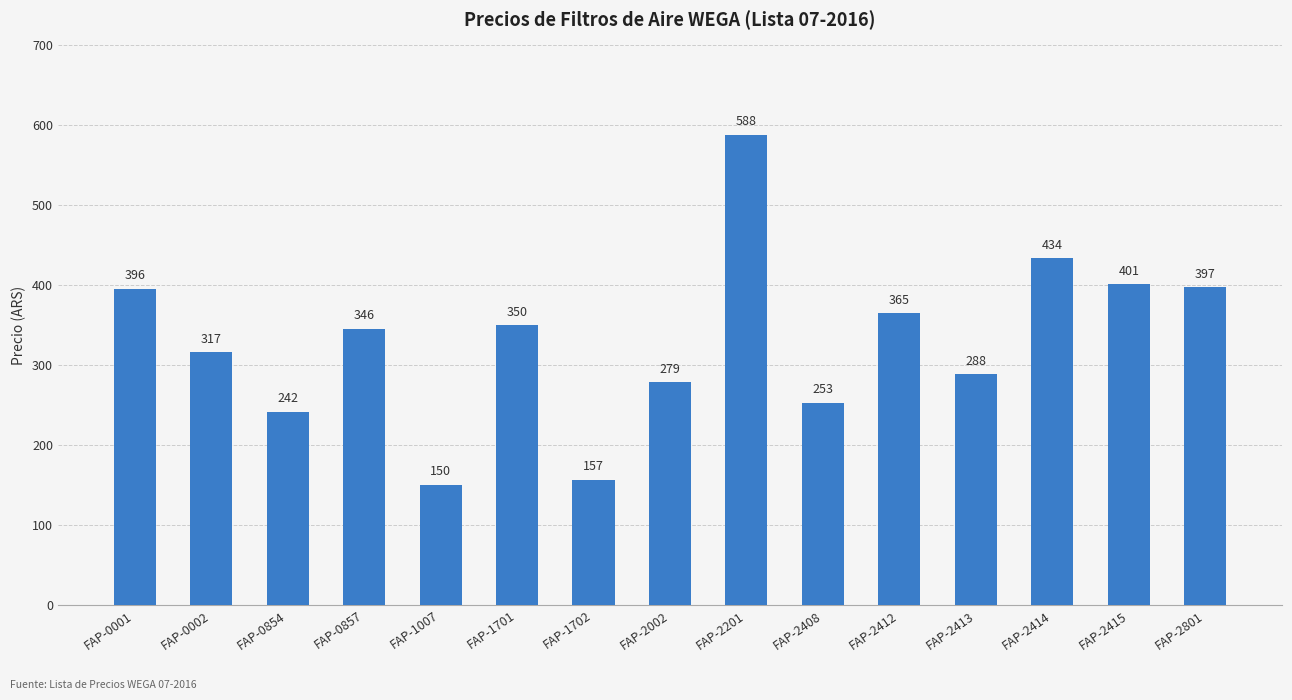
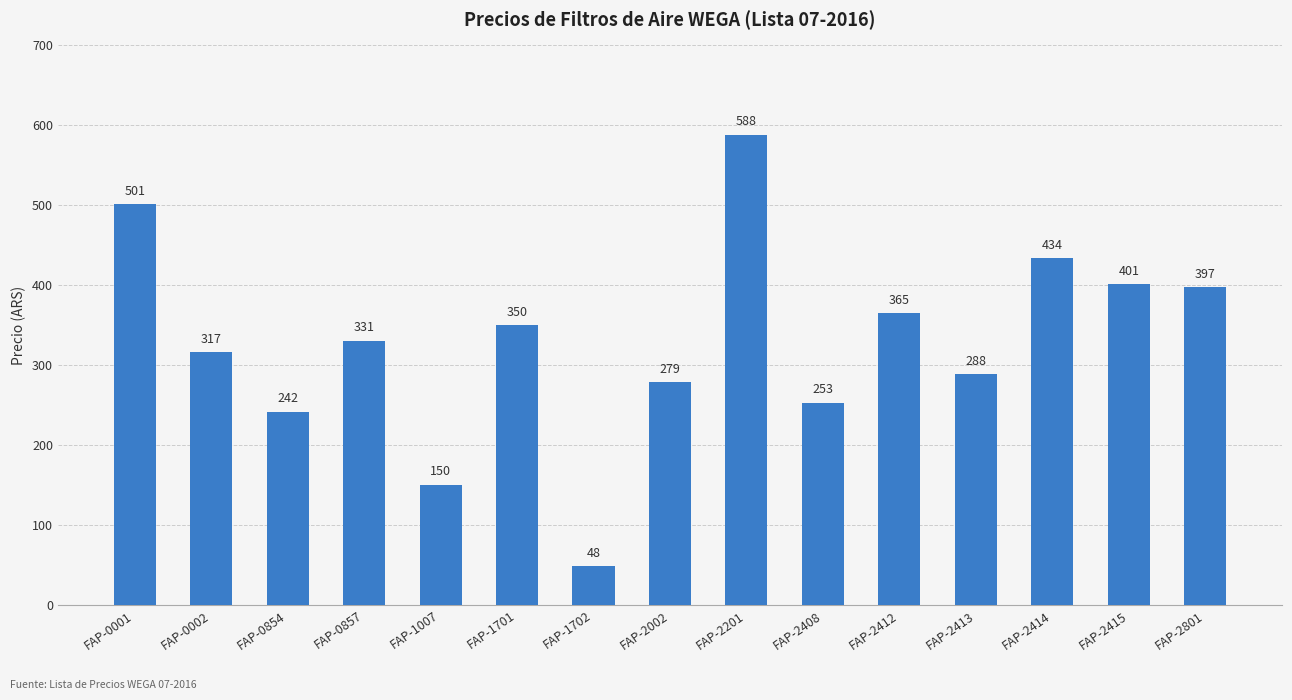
FAP-0001: 396 -> 501
FAP-0857: 346 -> 331
FAP-1702: 157 -> 48
